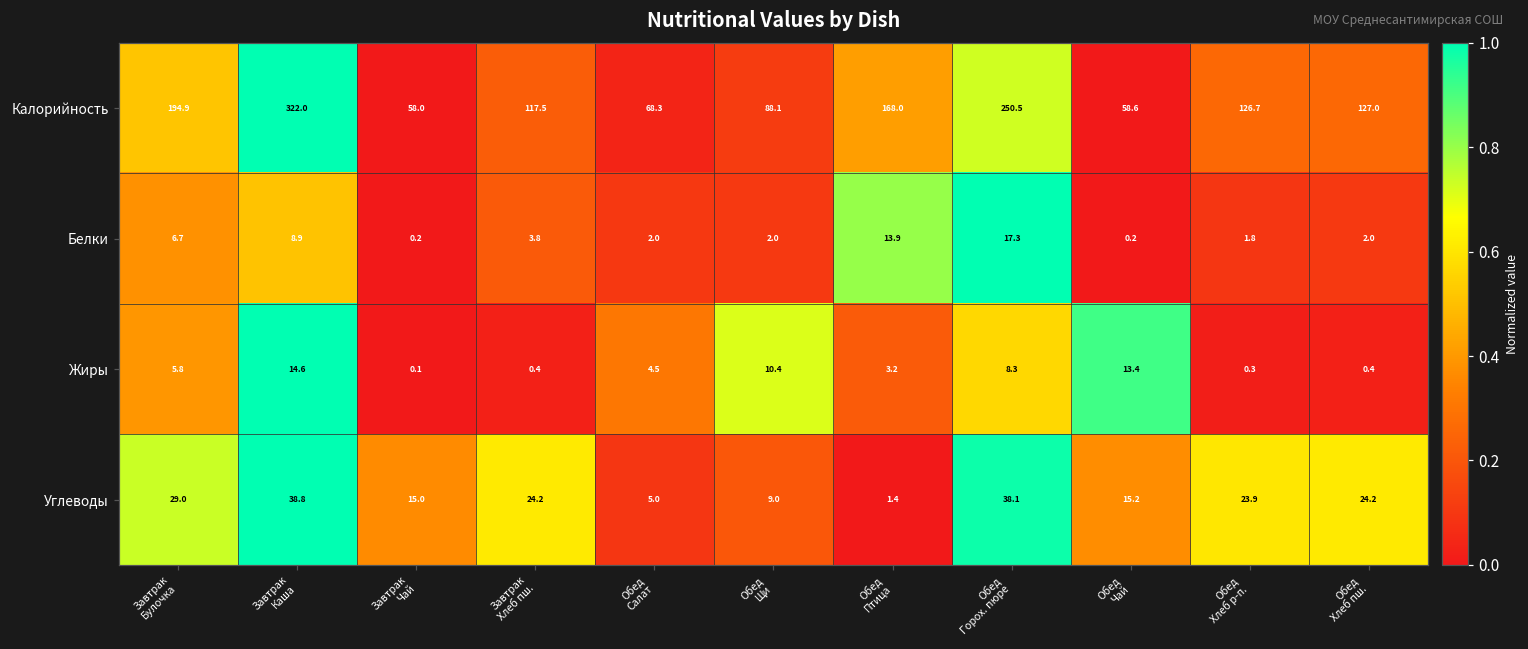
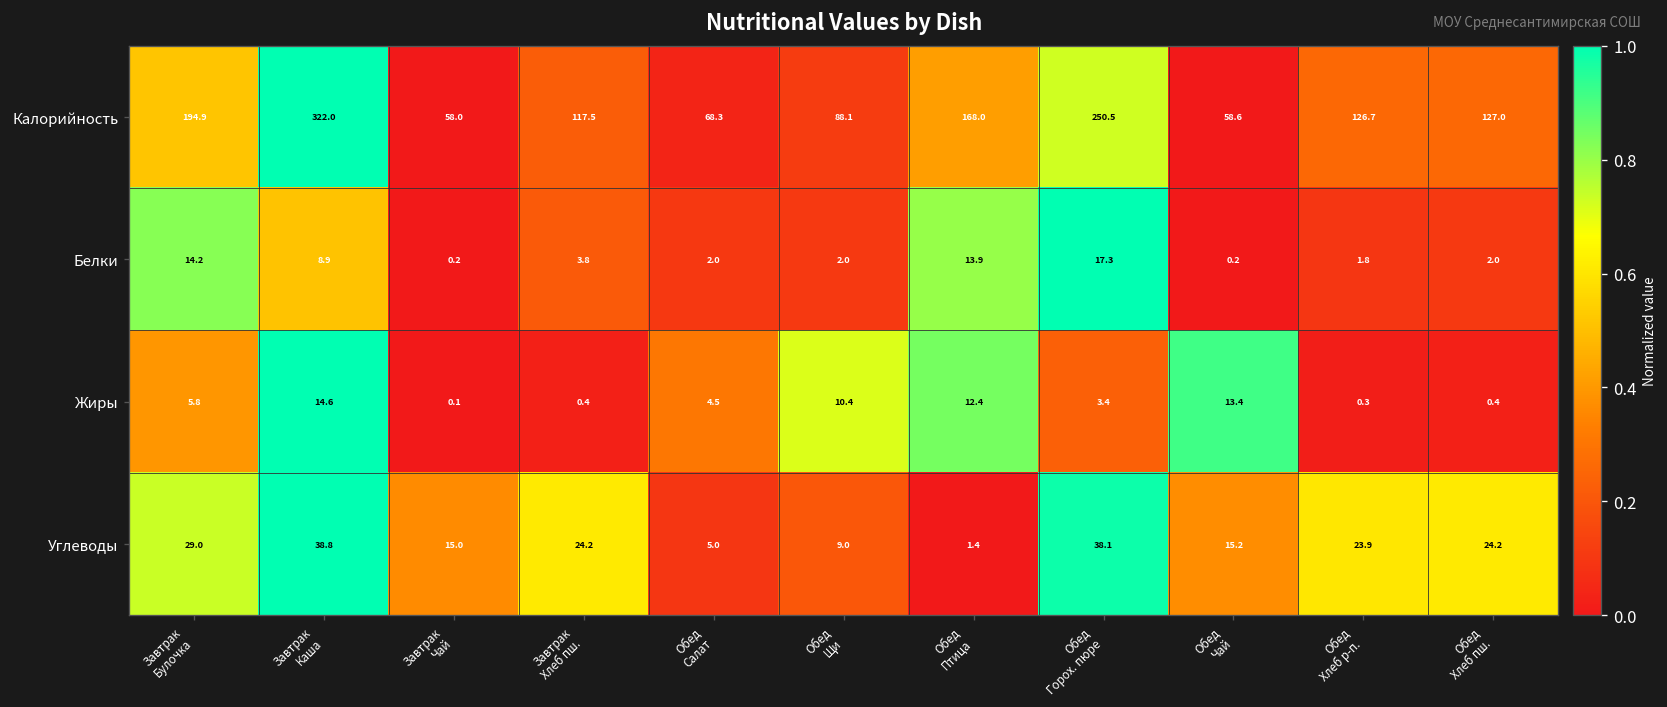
Белки, Завтрак Булочка: 6.7 -> 14.2
Жиры, Обед Птица: 3.2 -> 12.4
Жиры, Обед Горох. пюре: 8.3 -> 3.4
